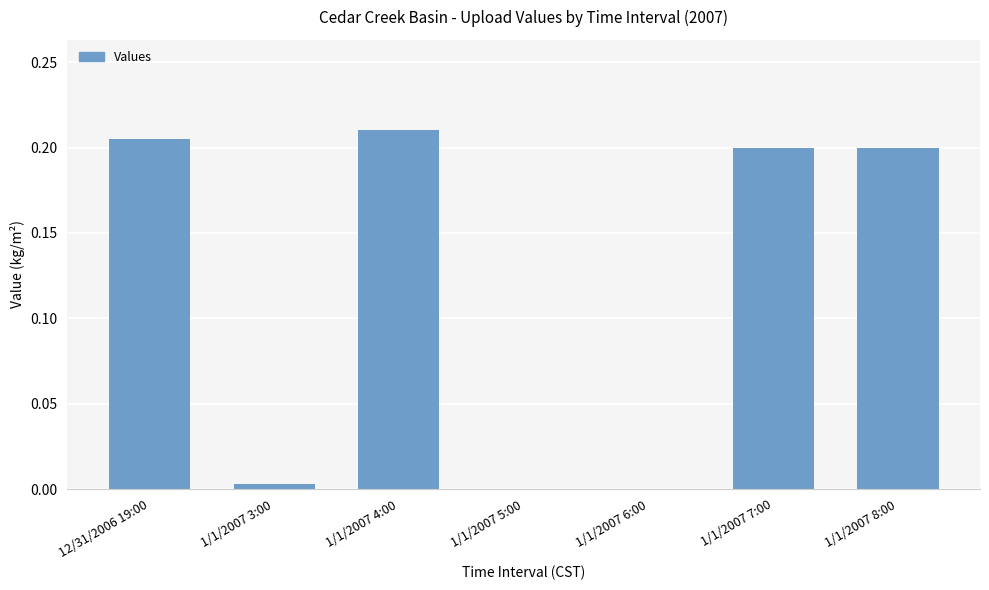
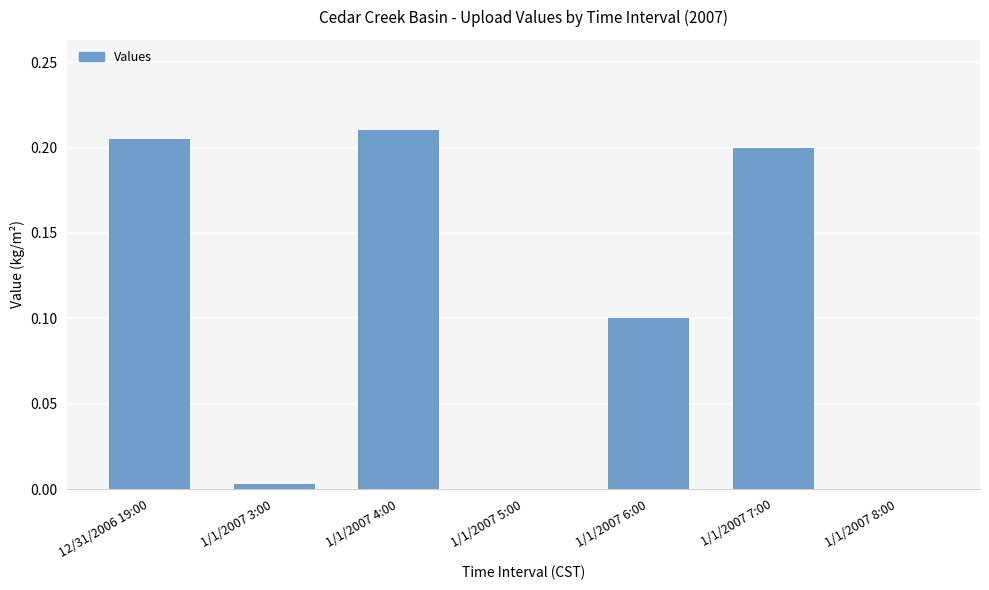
1/1/2007 6:00: 0.0 -> 0.1
1/1/2007 8:00: 0.2 -> 0.0
